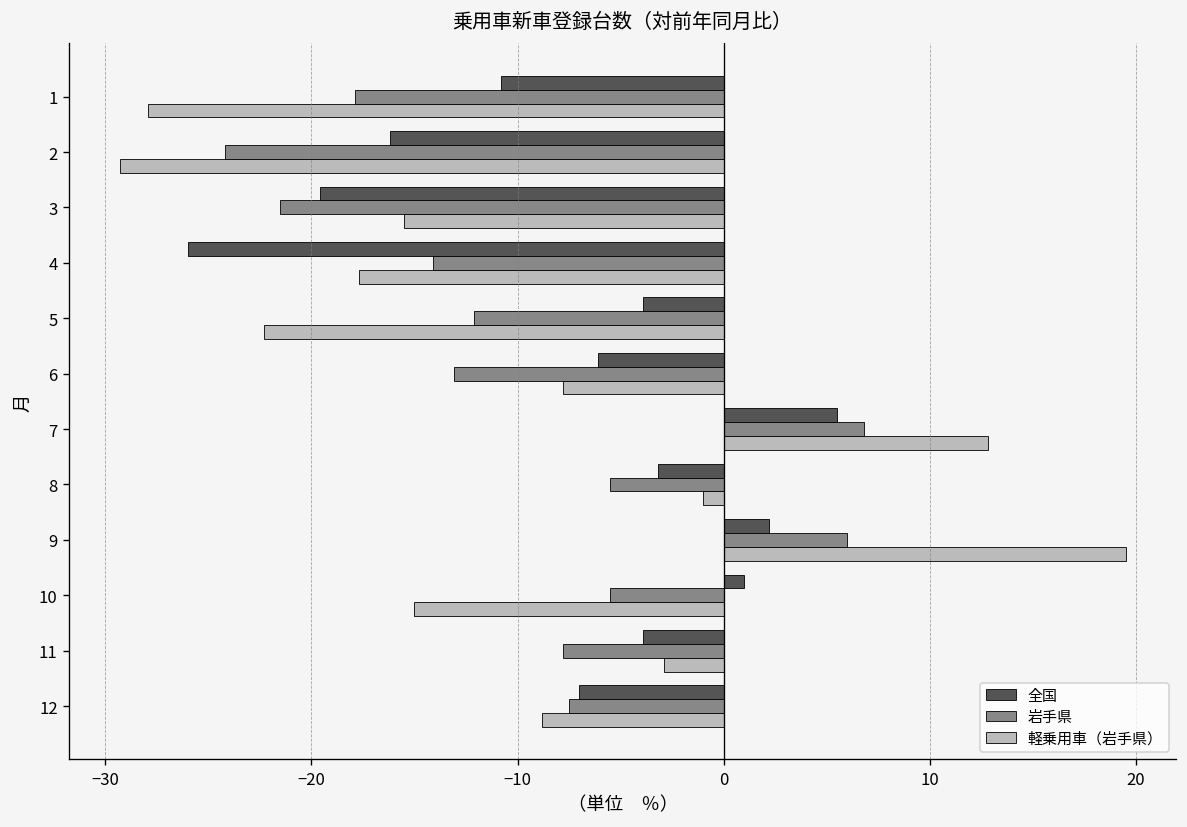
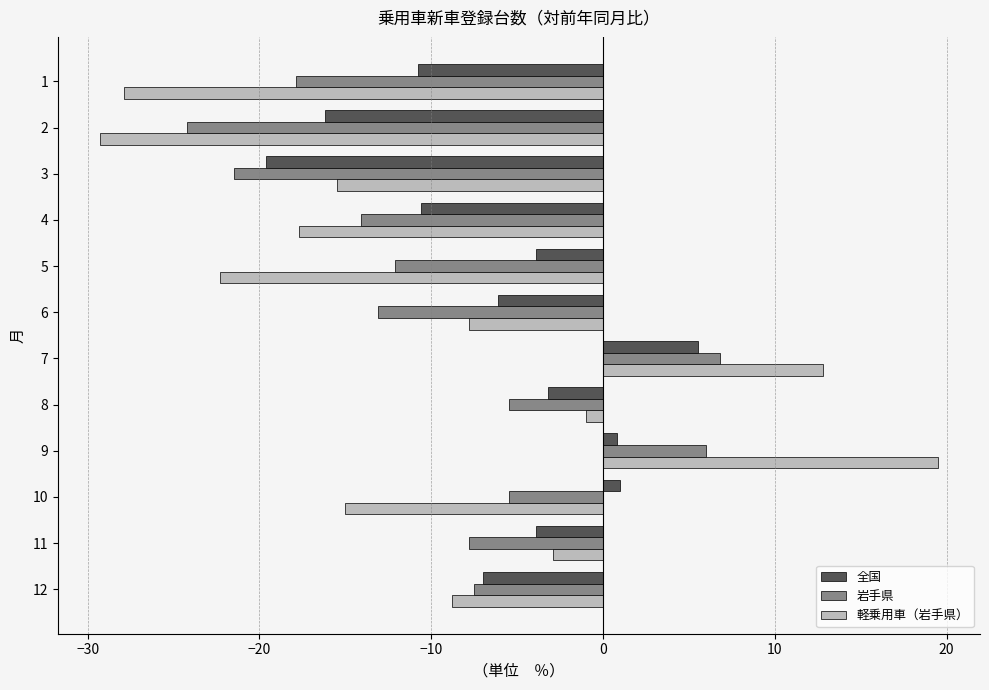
全国, 4: -26.0 -> -10.6
全国, 9: 2.2 -> 0.8
